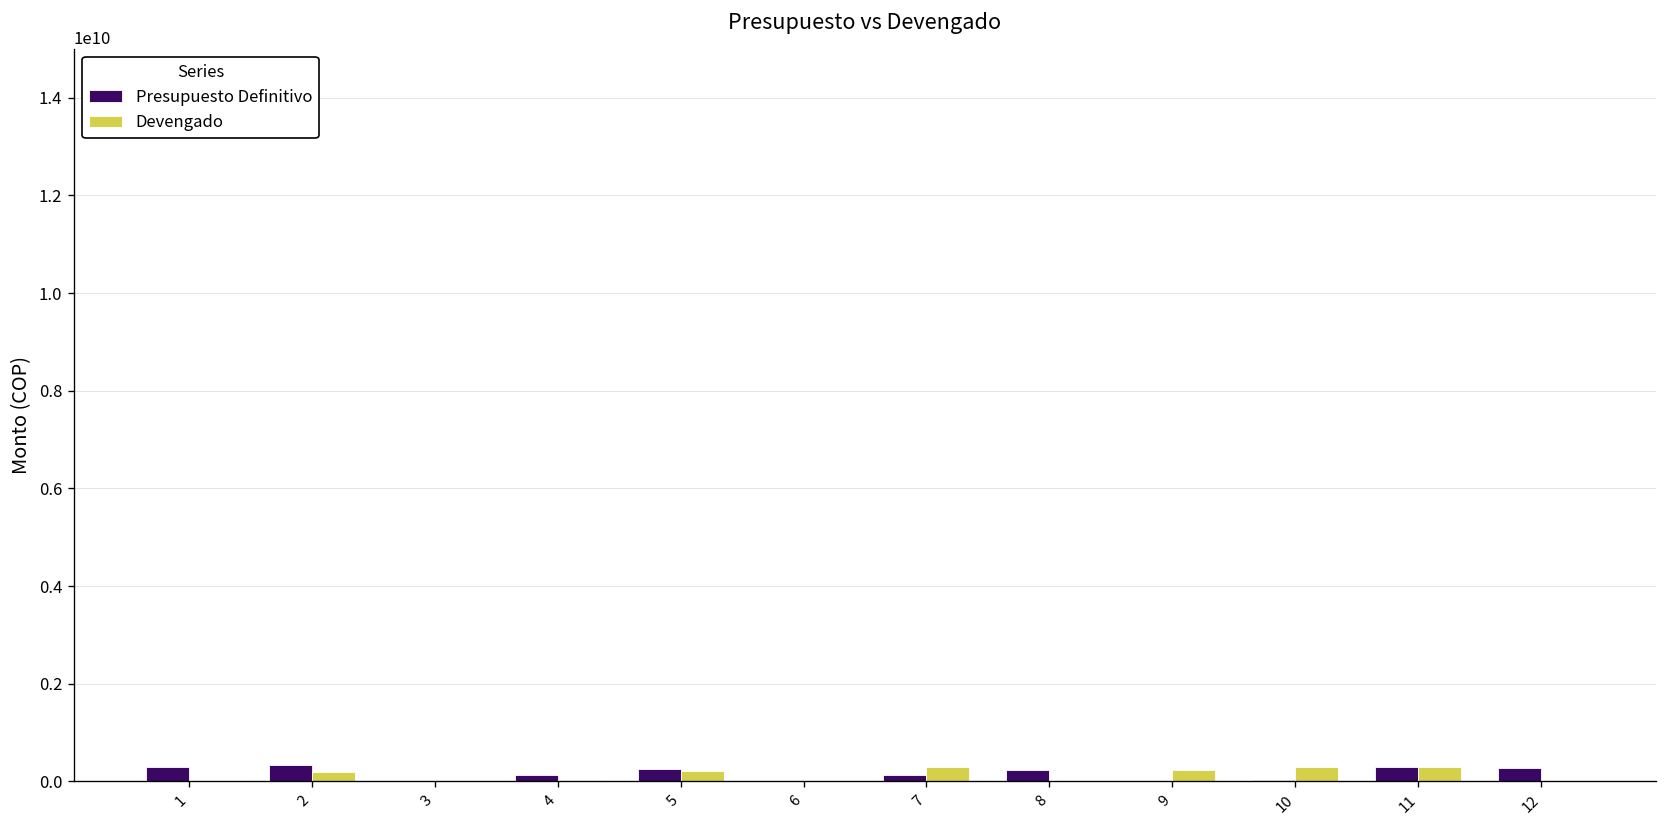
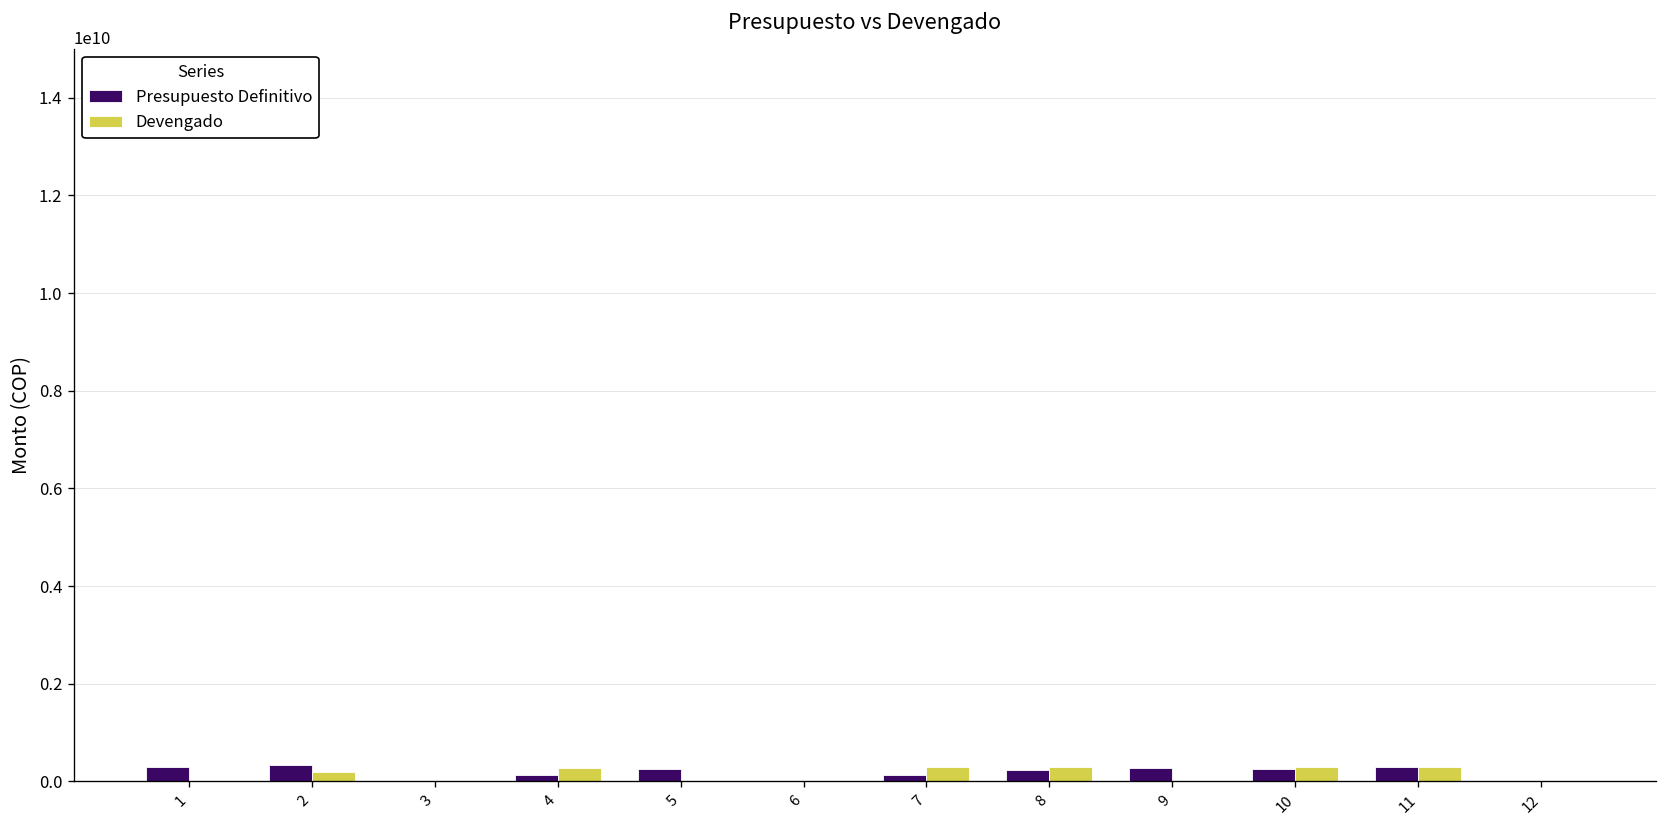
Devengado, 4: 0 -> 300000000
Devengado, 5: 200000000 -> 0
Devengado, 8: 0 -> 300000000
Presupuesto Definitivo, 9: 0 -> 300000000
Devengado, 9: 200000000 -> 0
Presupuesto Definitivo, 10: 0 -> 200000000
Presupuesto Definitivo, 12: 300000000 -> 0
